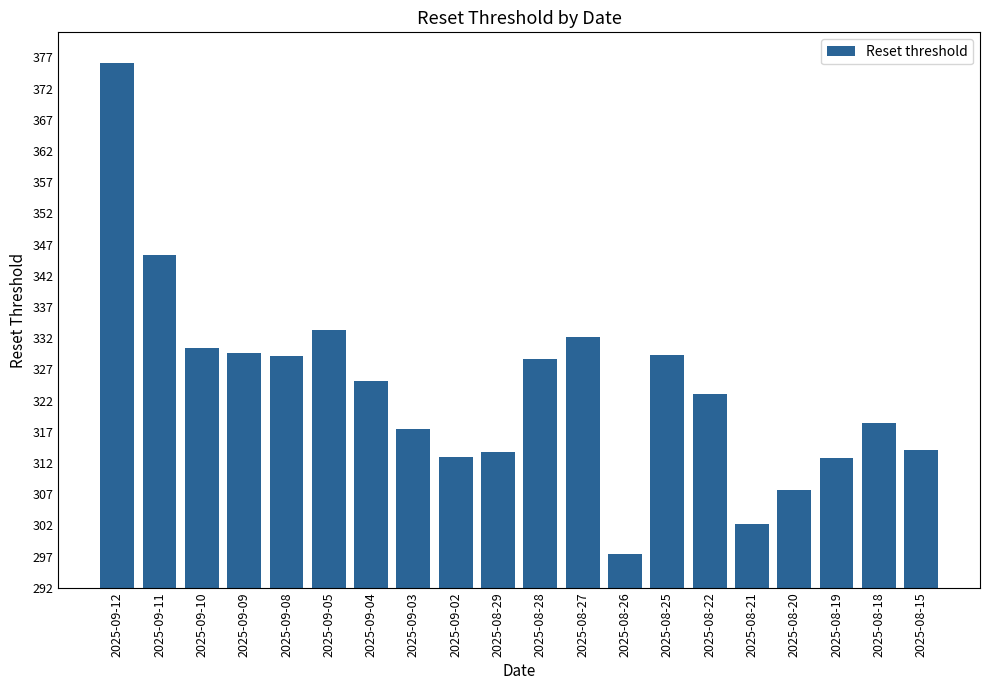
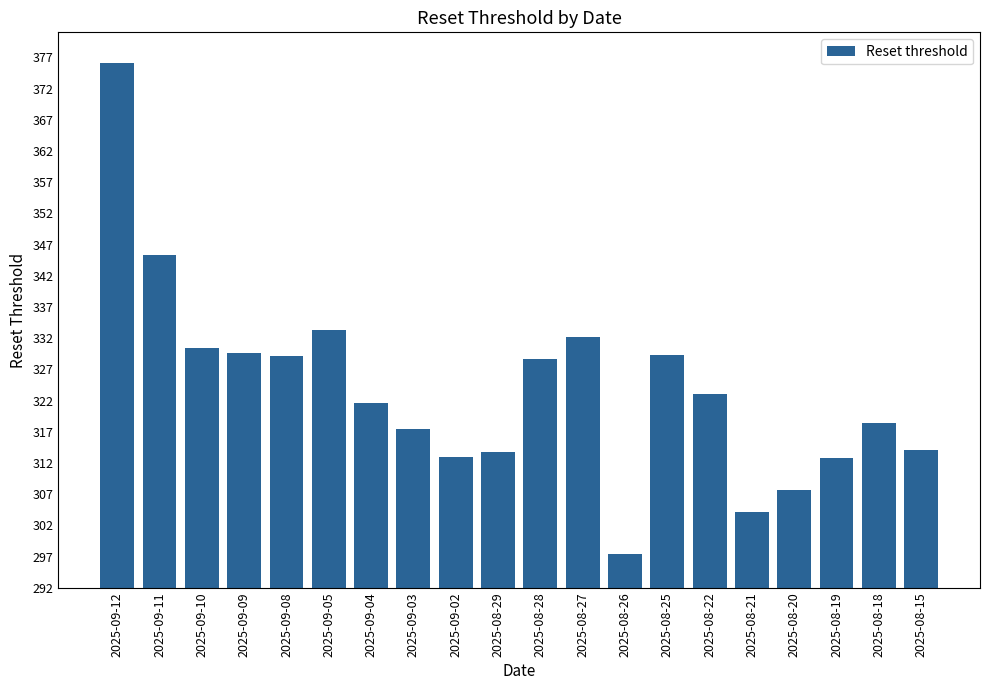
2025-09-04: 325 -> 322
2025-08-21: 302 -> 304
